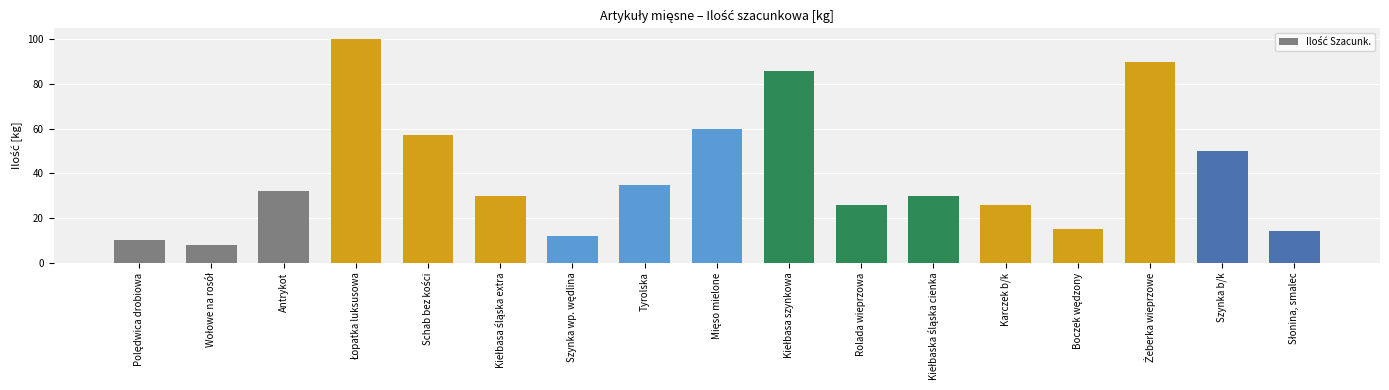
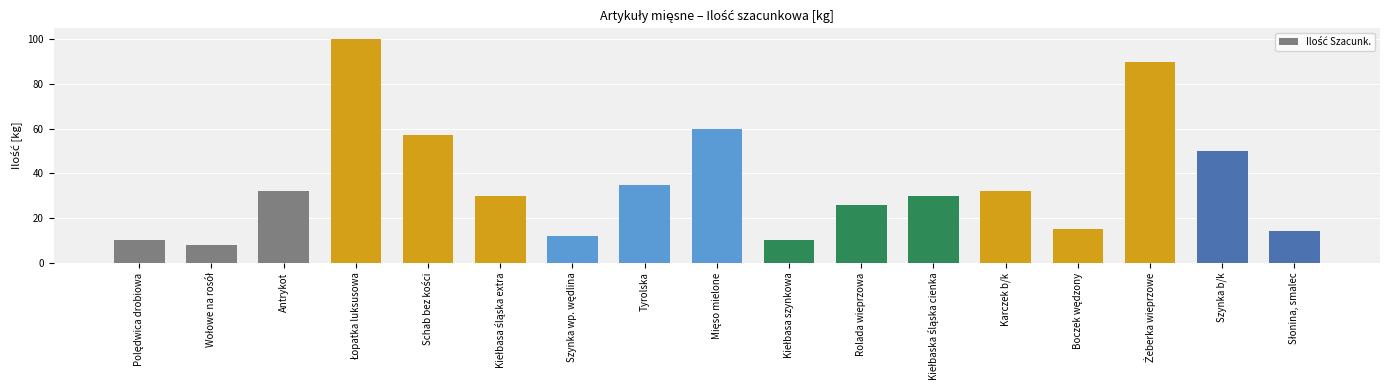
Kiełbasa szynkowa: 86 -> 10
Karczek b/k: 26 -> 32
